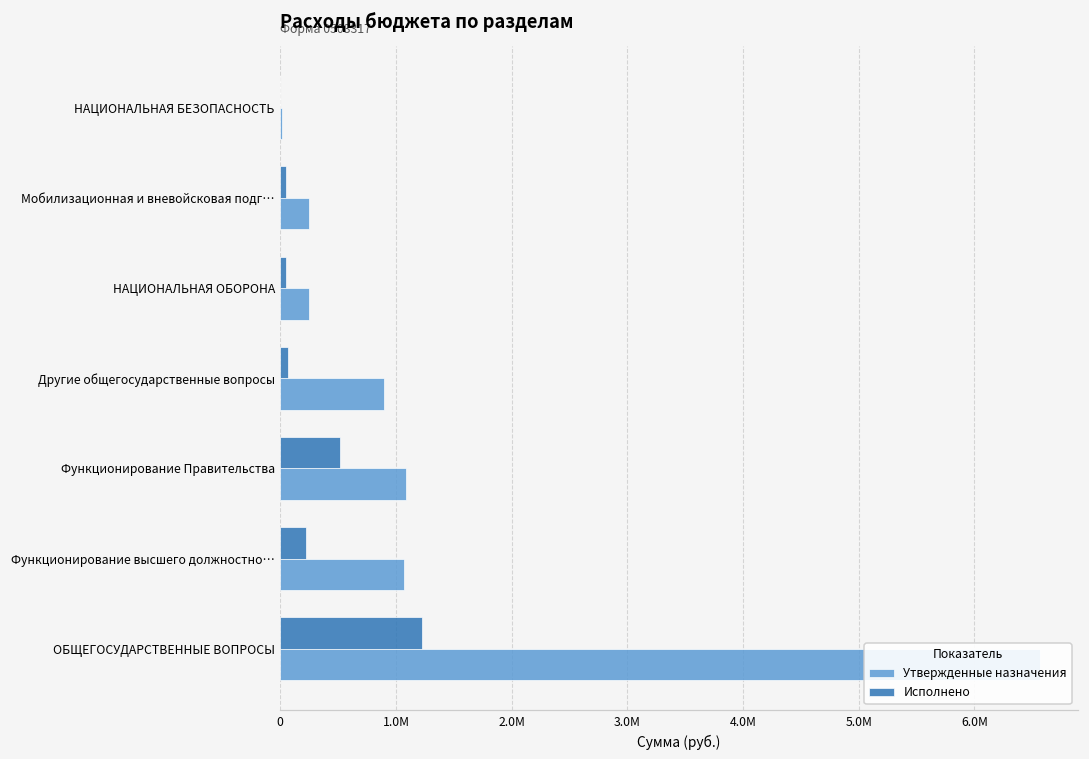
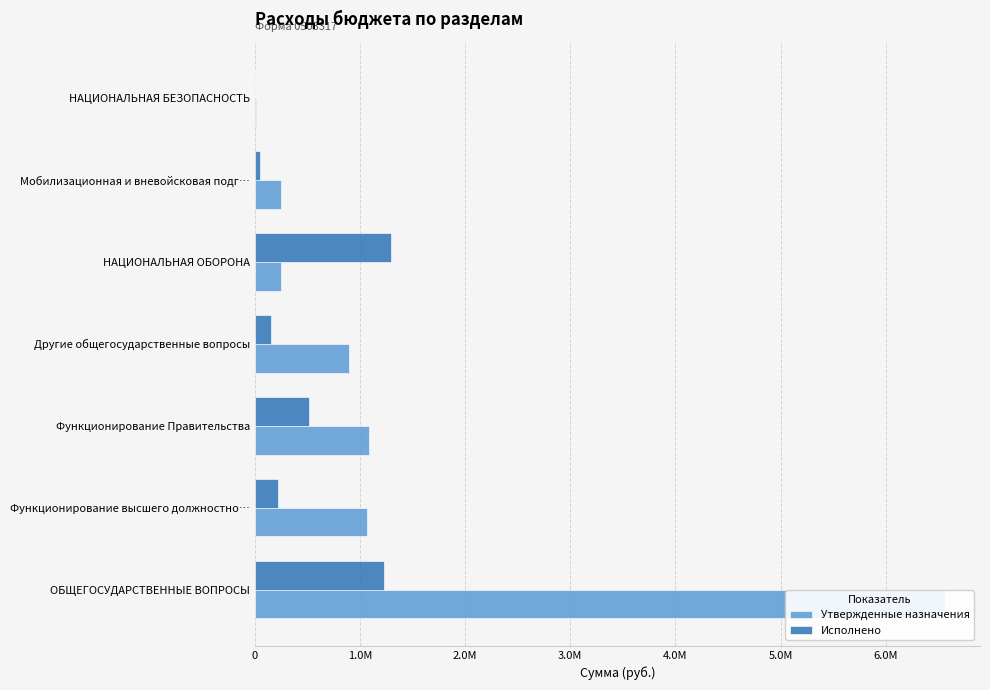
Исполнено, НАЦИОНАЛЬНАЯ ОБОРОНА: 50000 -> 1300000
Исполнено, Другие общегосударственные вопросы: 70000 -> 150000
